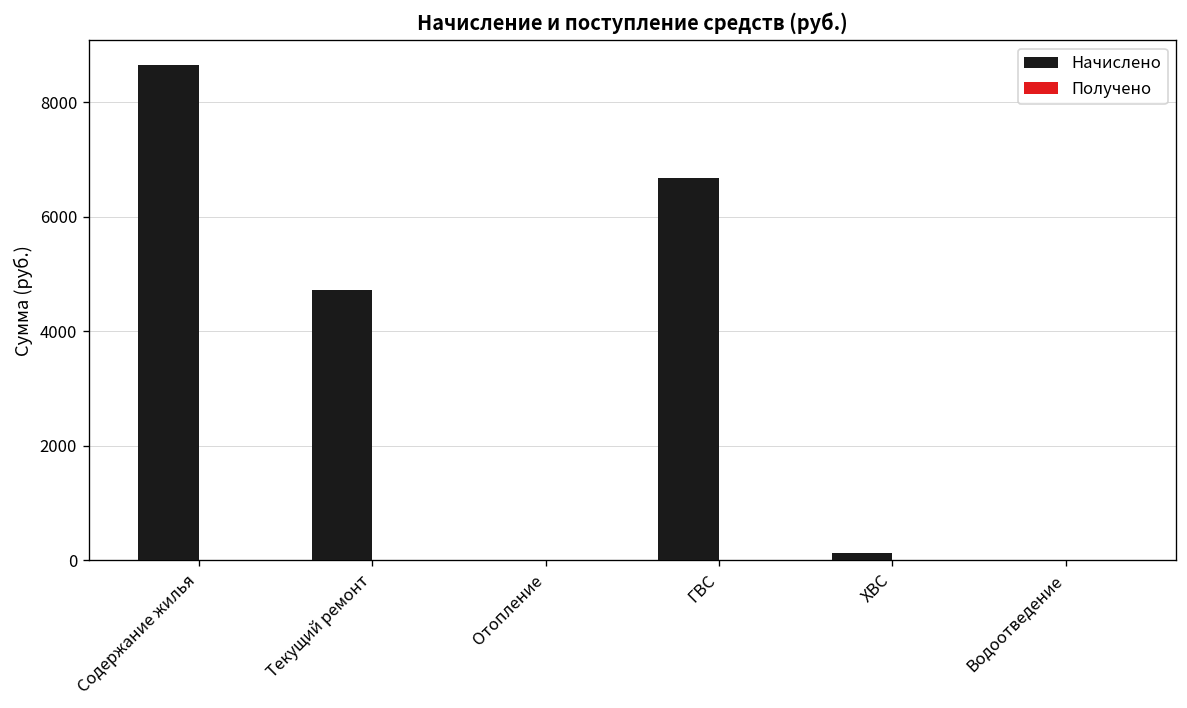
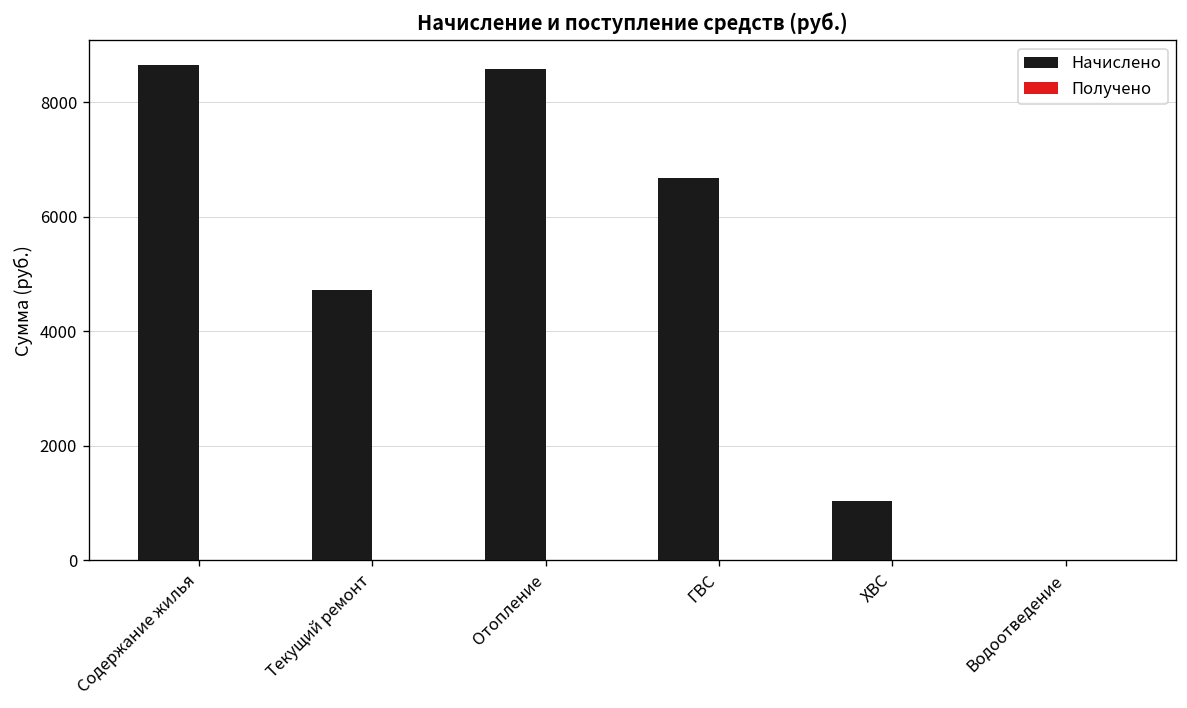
Начислено, Отопление: 0 -> 8600
Начислено, ХВС: 100 -> 1000
